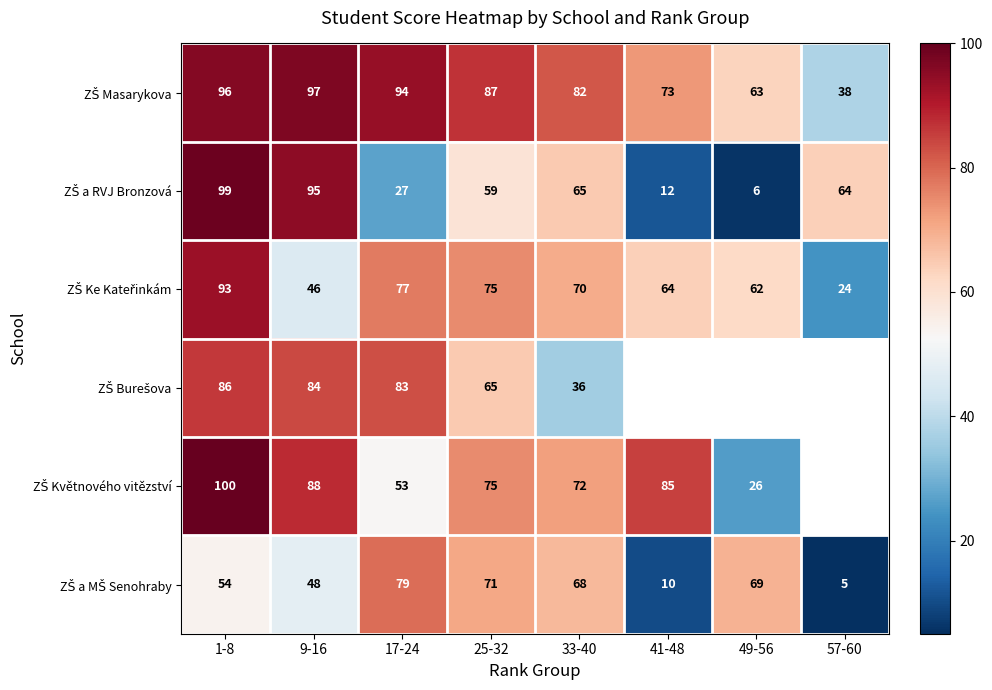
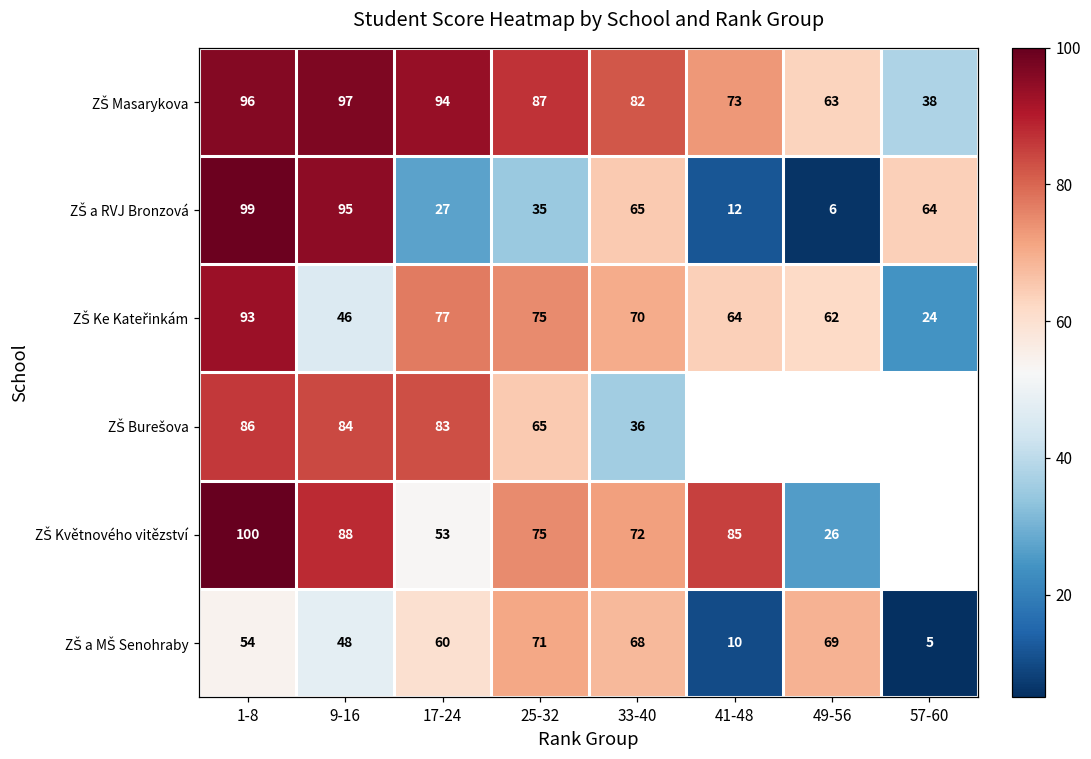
ZŠ a RVJ Bronzová, 25-32: 59 -> 35
ZŠ a MŠ Senohraby, 17-24: 79 -> 60
